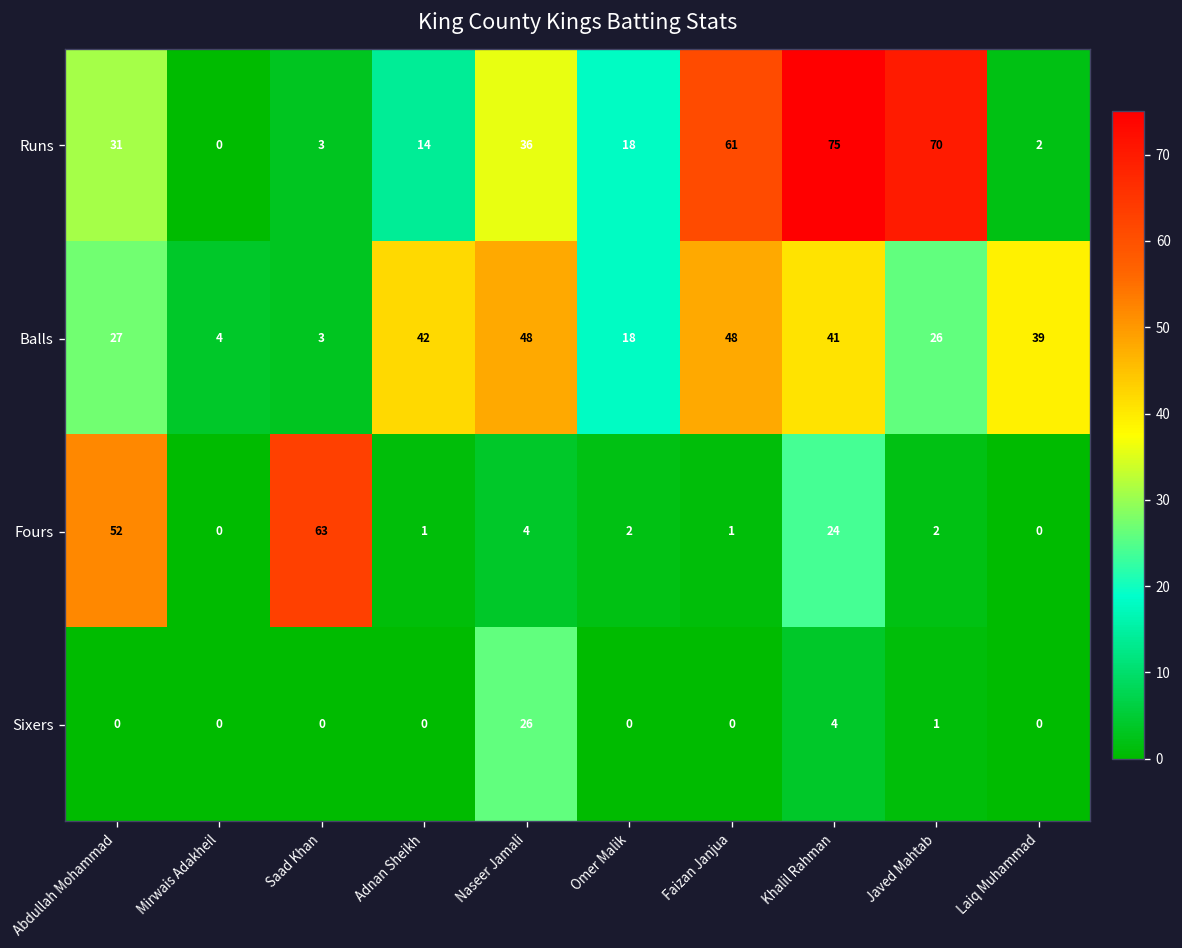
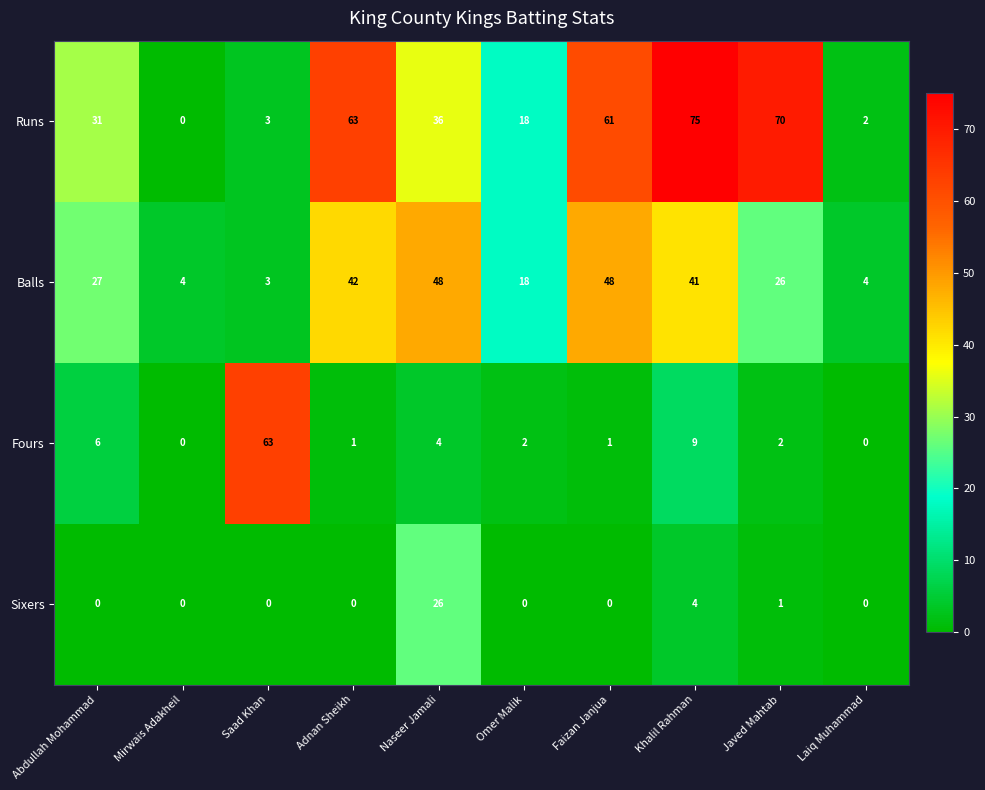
Runs, Adnan Sheikh: 14 -> 63
Balls, Laiq Muhammad: 39 -> 4
Fours, Abdullah Mohammad: 52 -> 6
Fours, Khalil Rahman: 24 -> 9
